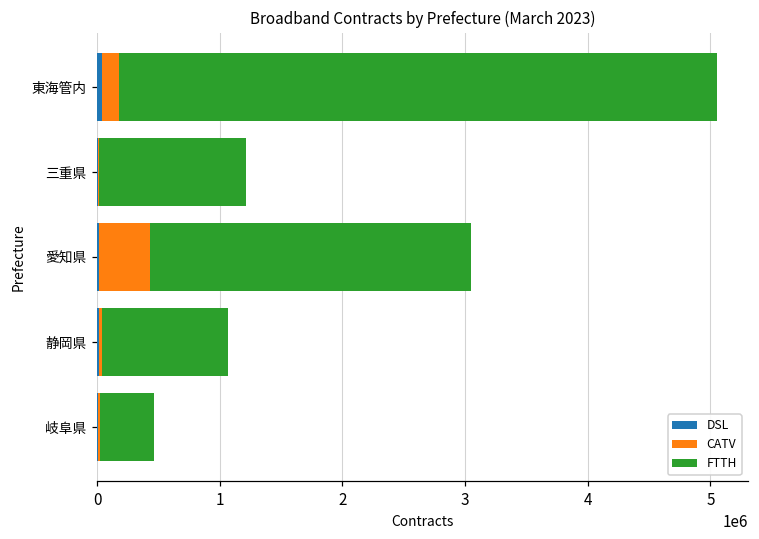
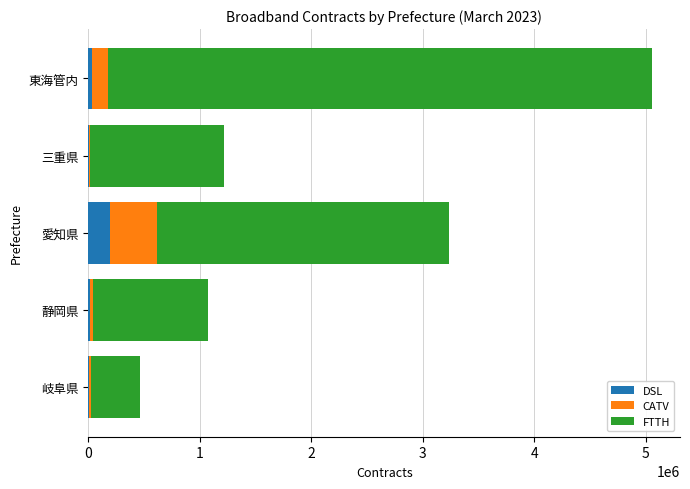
DSL, 愛知県: 10000 -> 190000
